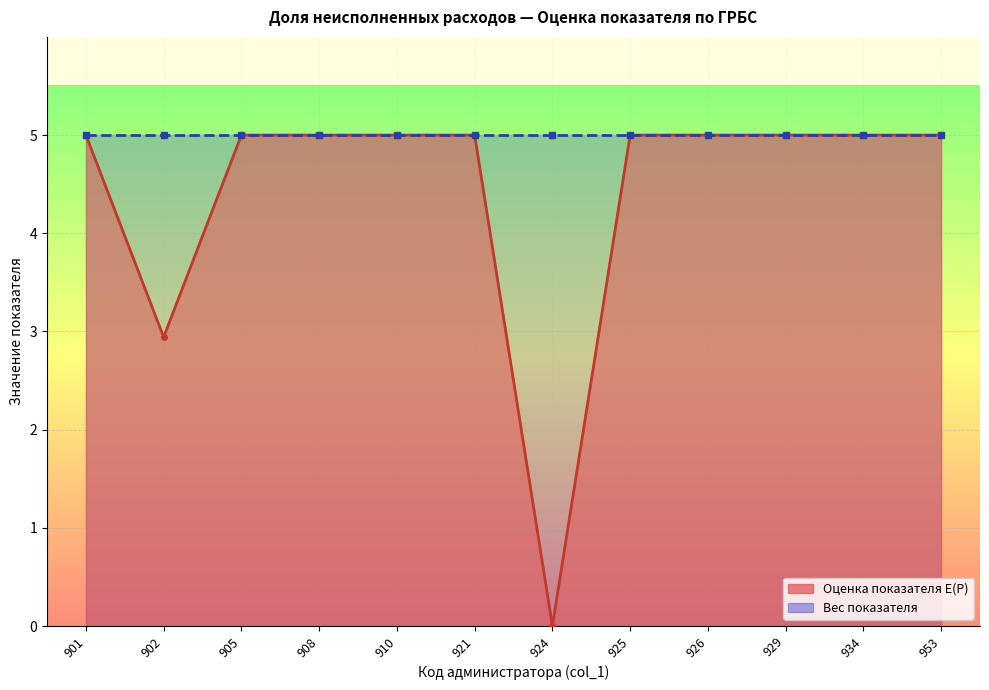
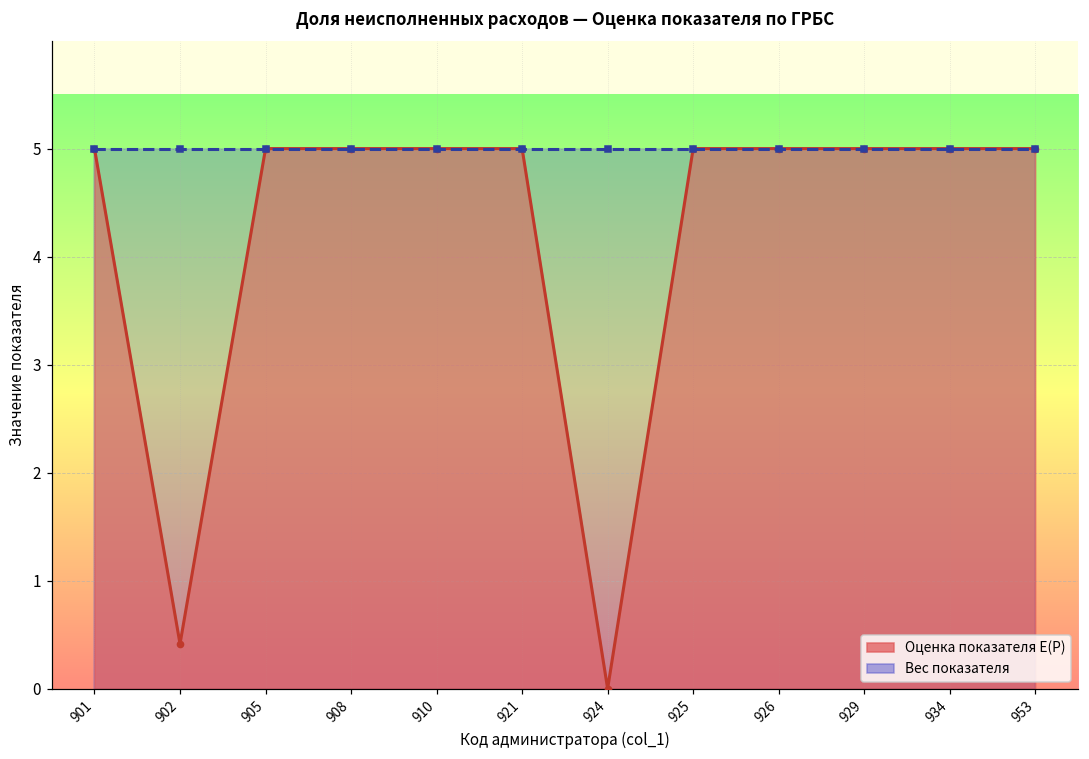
Оценка показателя E(P), 902: 2.9 -> 0.4
